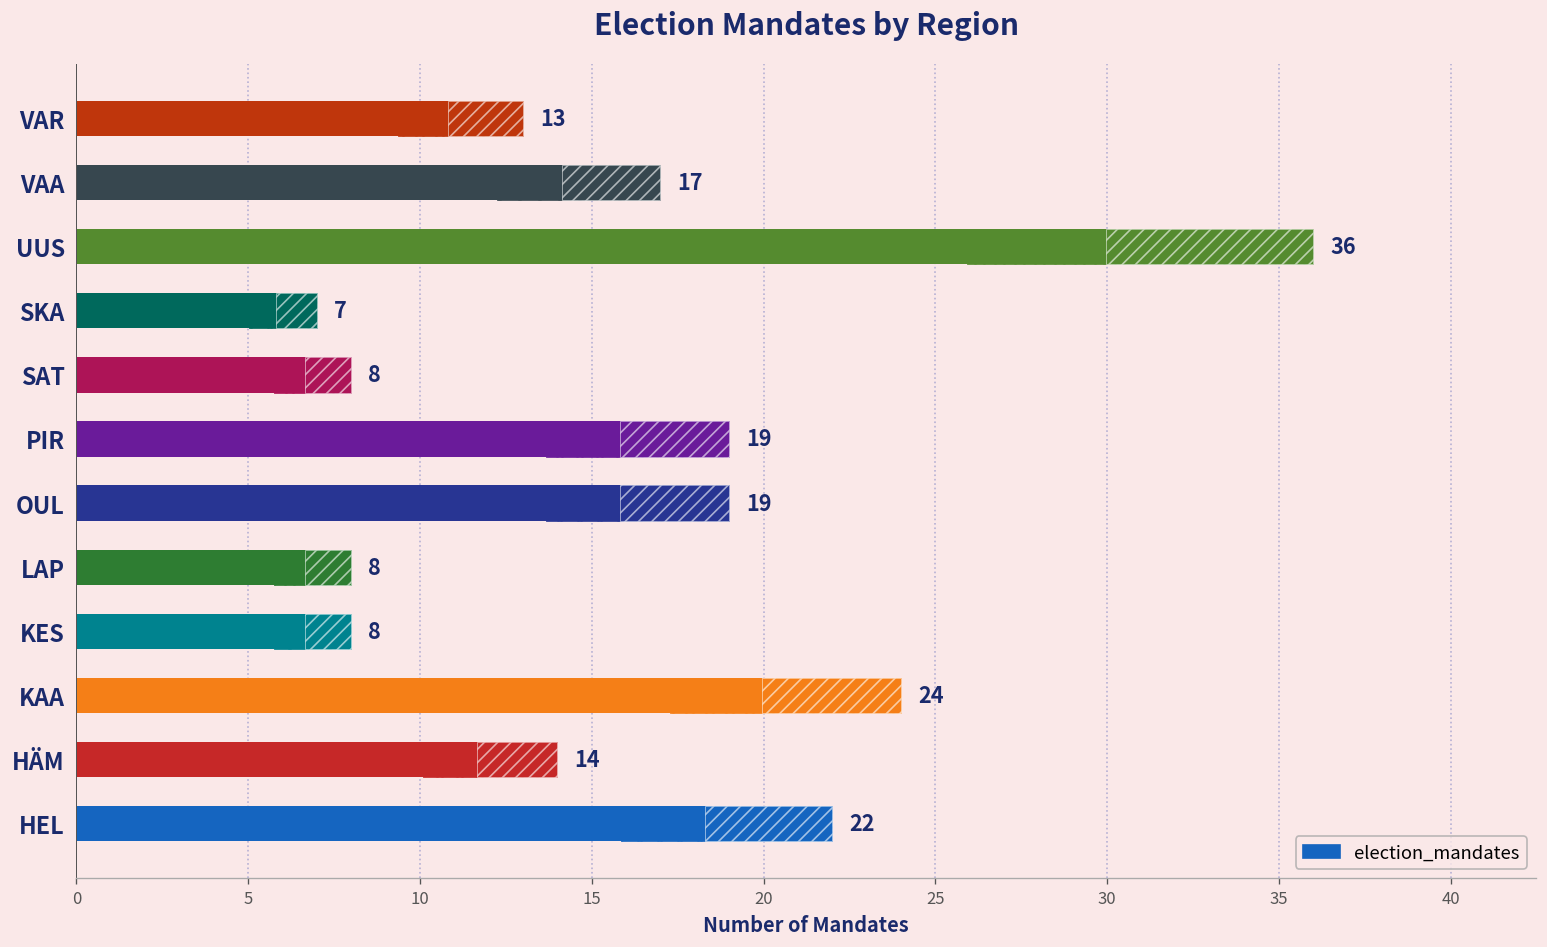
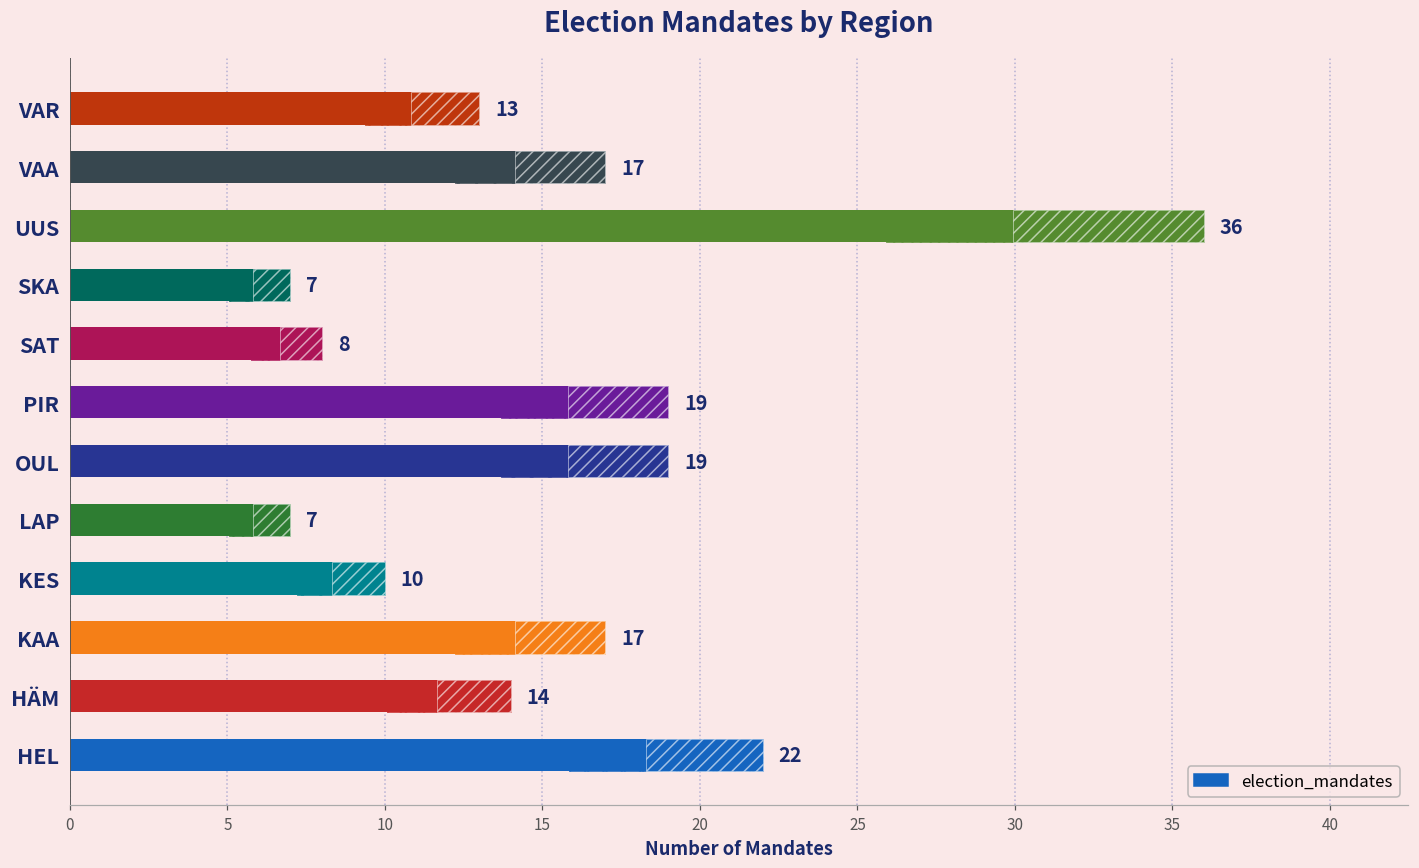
election_mandates, LAP: 8 -> 7
election_mandates, KES: 8 -> 10
election_mandates, KAA: 24 -> 17
